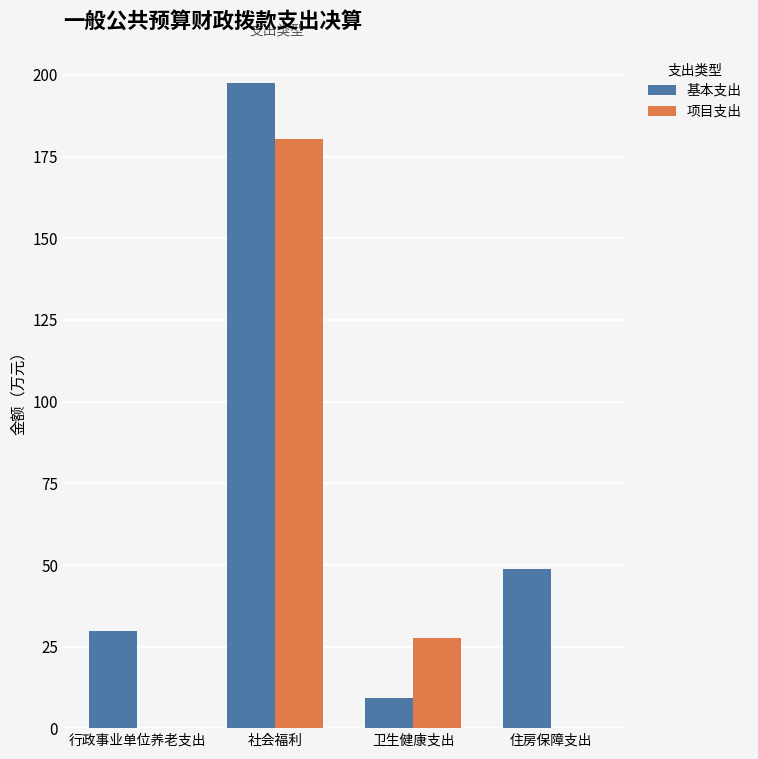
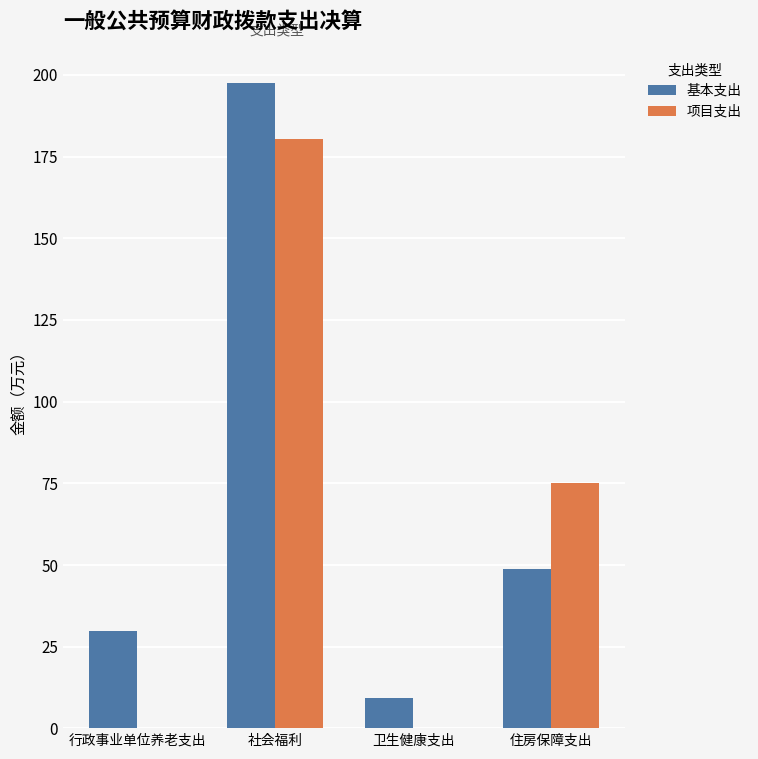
项目支出, 卫生健康支出: 28 -> 0
项目支出, 住房保障支出: 0 -> 75
